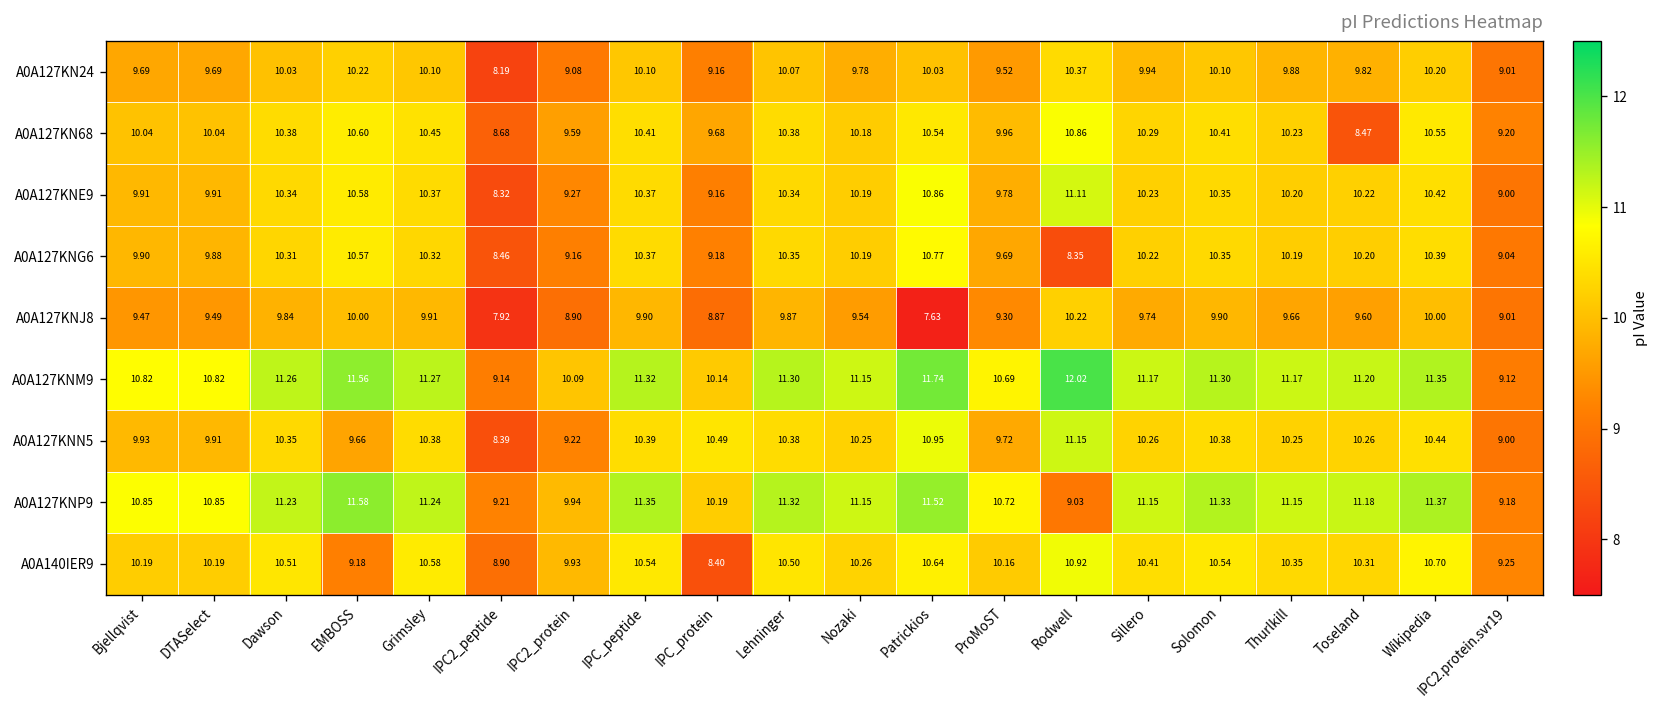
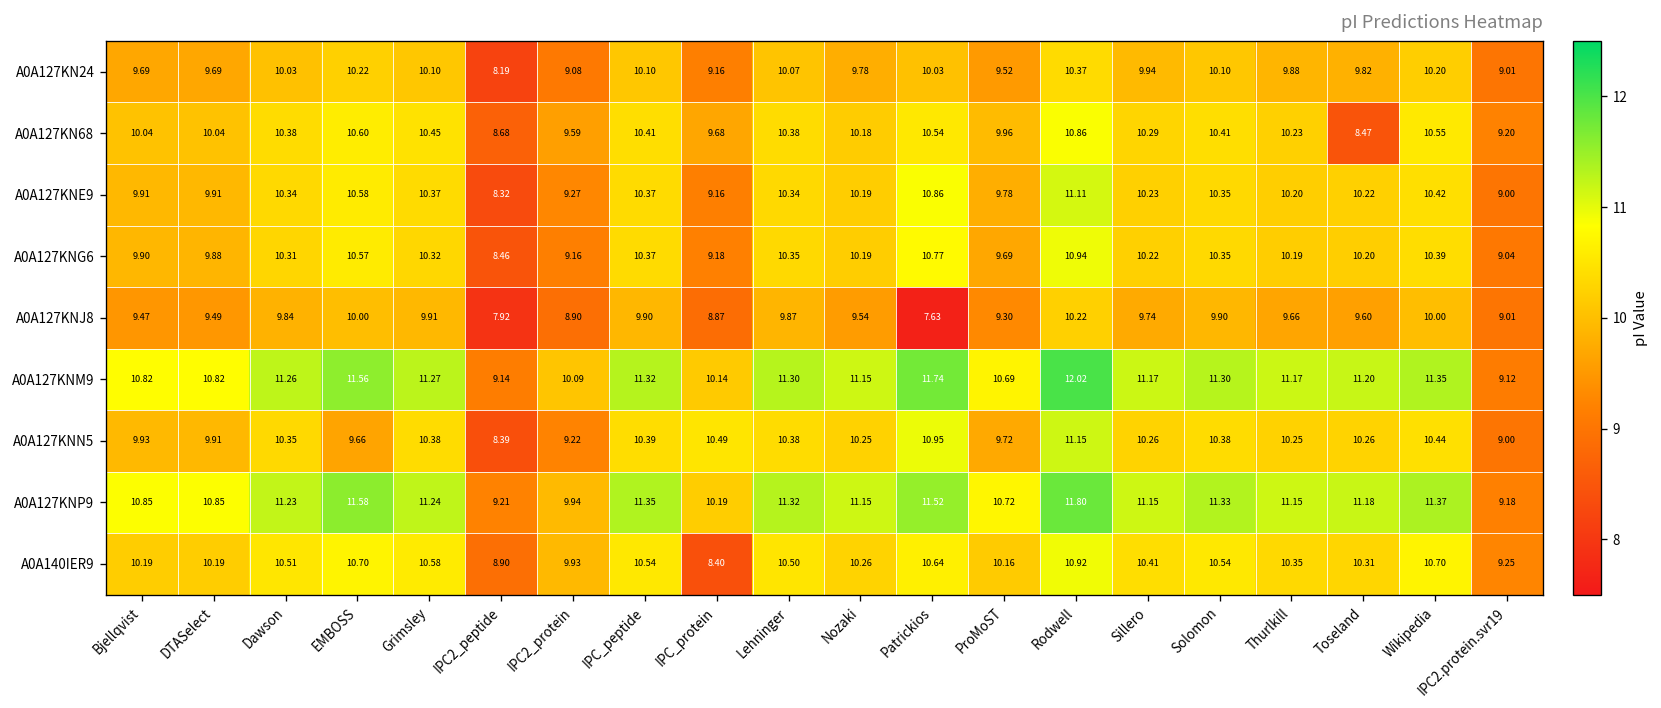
A0A127KNG6, Rodwell: 8.35 -> 10.94
A0A127KNP9, Rodwell: 9.03 -> 11.80
A0A140IER9, EMBOSS: 9.18 -> 10.70
